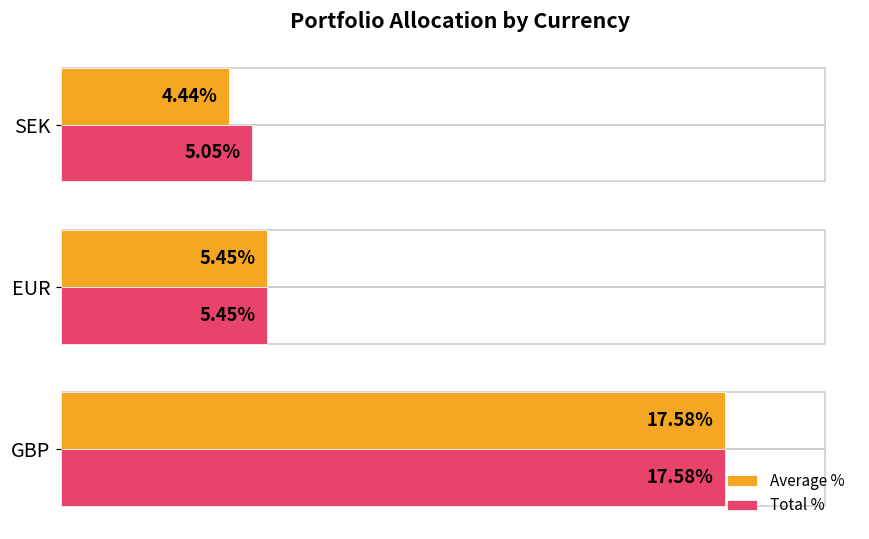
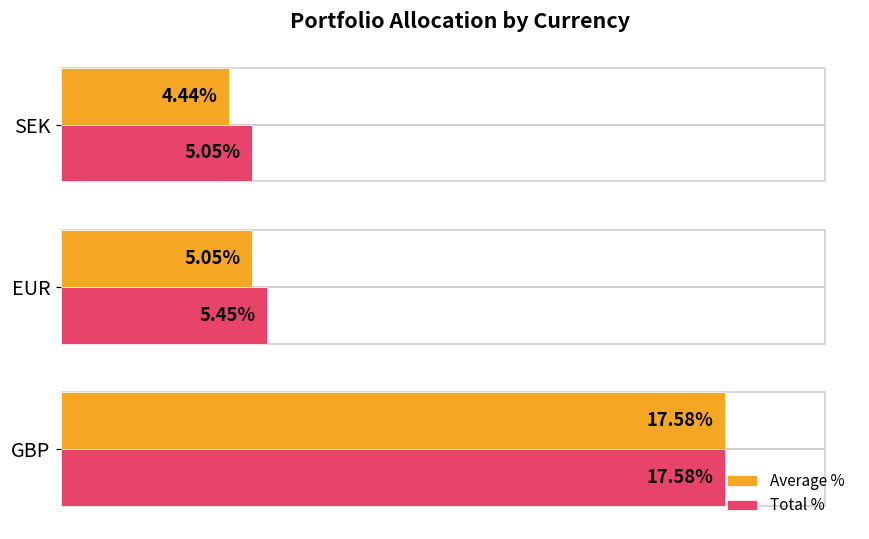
Average %, EUR: 5.45% -> 5.05%
